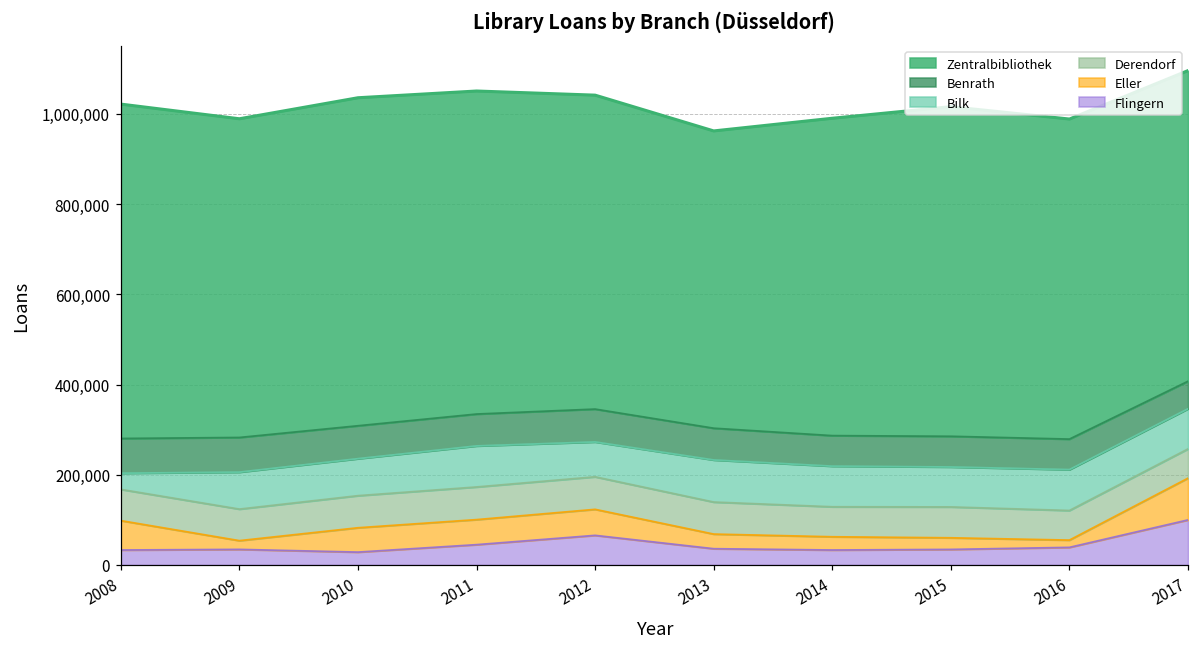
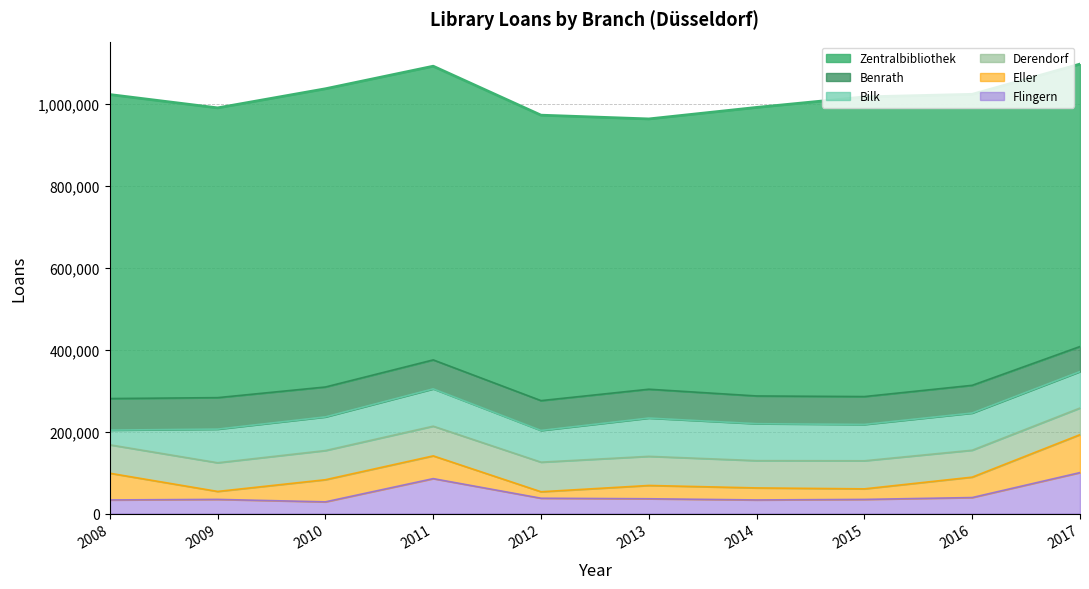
Flingern, 2011: 50,000 -> 90,000
Flingern, 2012: 70,000 -> 40,000
Eller, 2012: 60,000 -> 20,000
Eller, 2016: 20,000 -> 50,000
